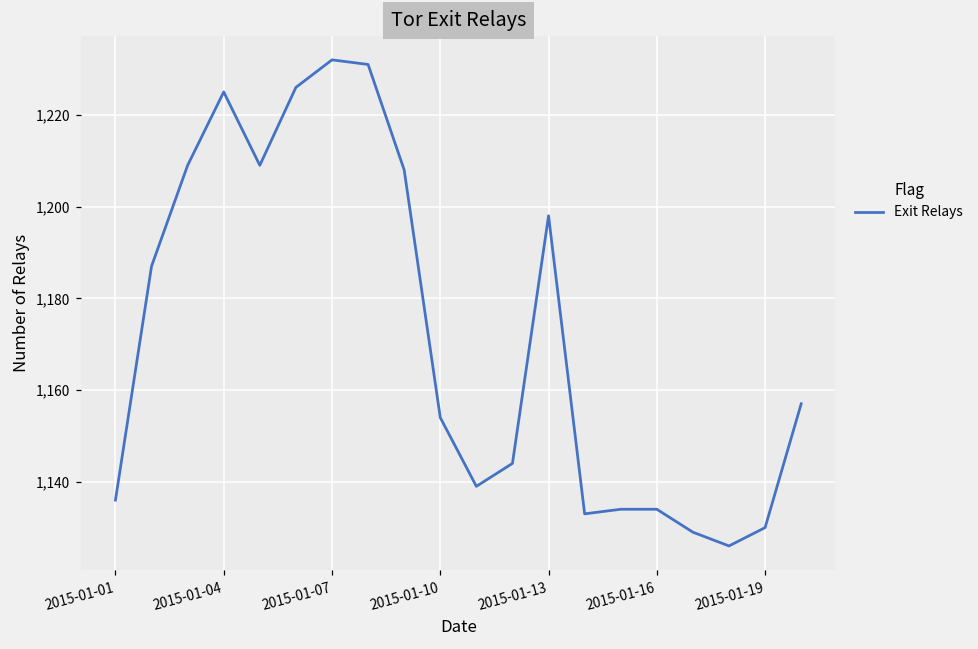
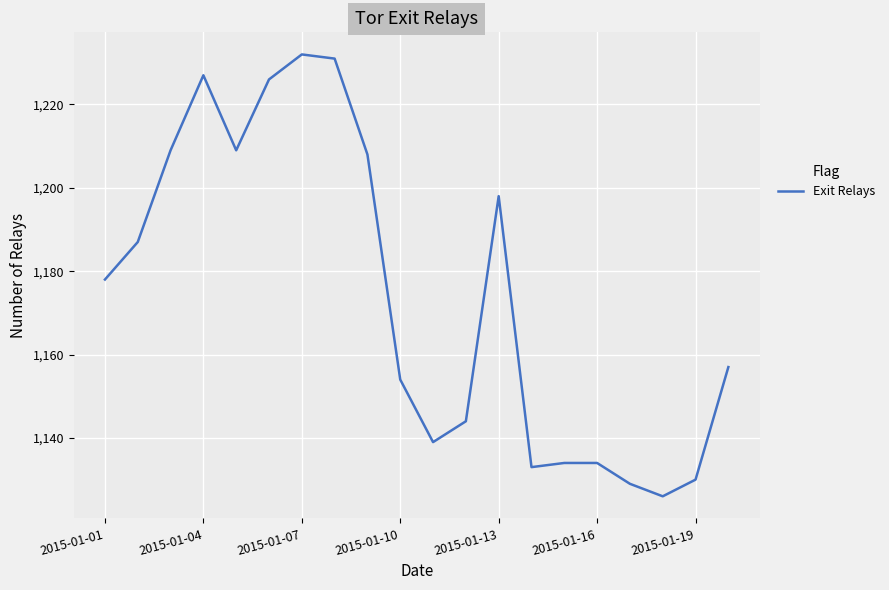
2015-01-01: 1,136 -> 1,178
2015-01-04: 1,225 -> 1,227
